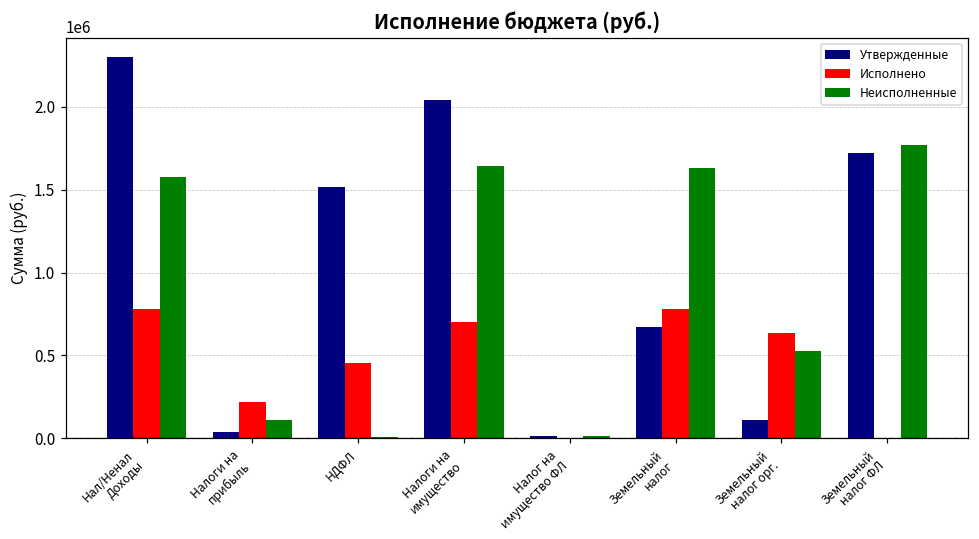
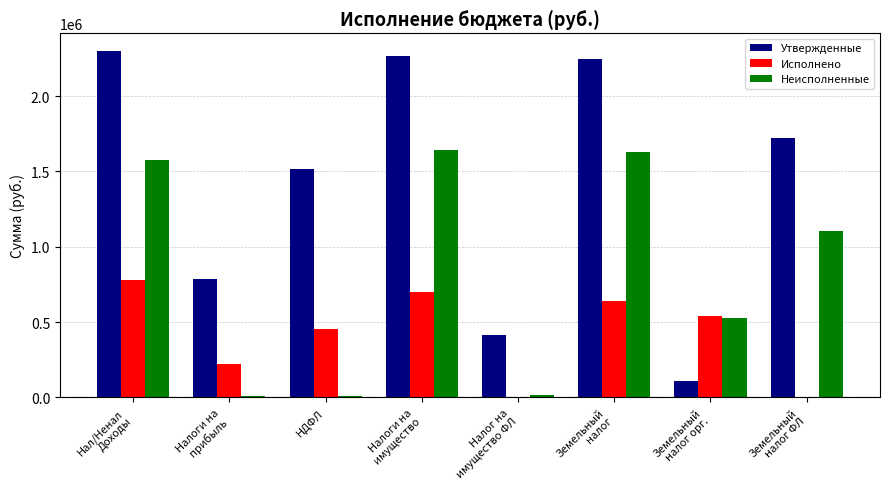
Утвержденные, Налоги на прибыль: 40000 -> 790000
Неисполненные, Налоги на прибыль: 110000 -> 10000
Утвержденные, Налоги на имущество: 2040000 -> 2260000
Утвержденные, Налог на имущество ФЛ: 20000 -> 420000
Утвержденные, Земельный налог: 670000 -> 2250000
Исполнено, Земельный налог: 780000 -> 640000
Исполнено, Земельный налог орг.: 640000 -> 540000
Неисполненные, Земельный налог ФЛ: 1770000 -> 1100000
